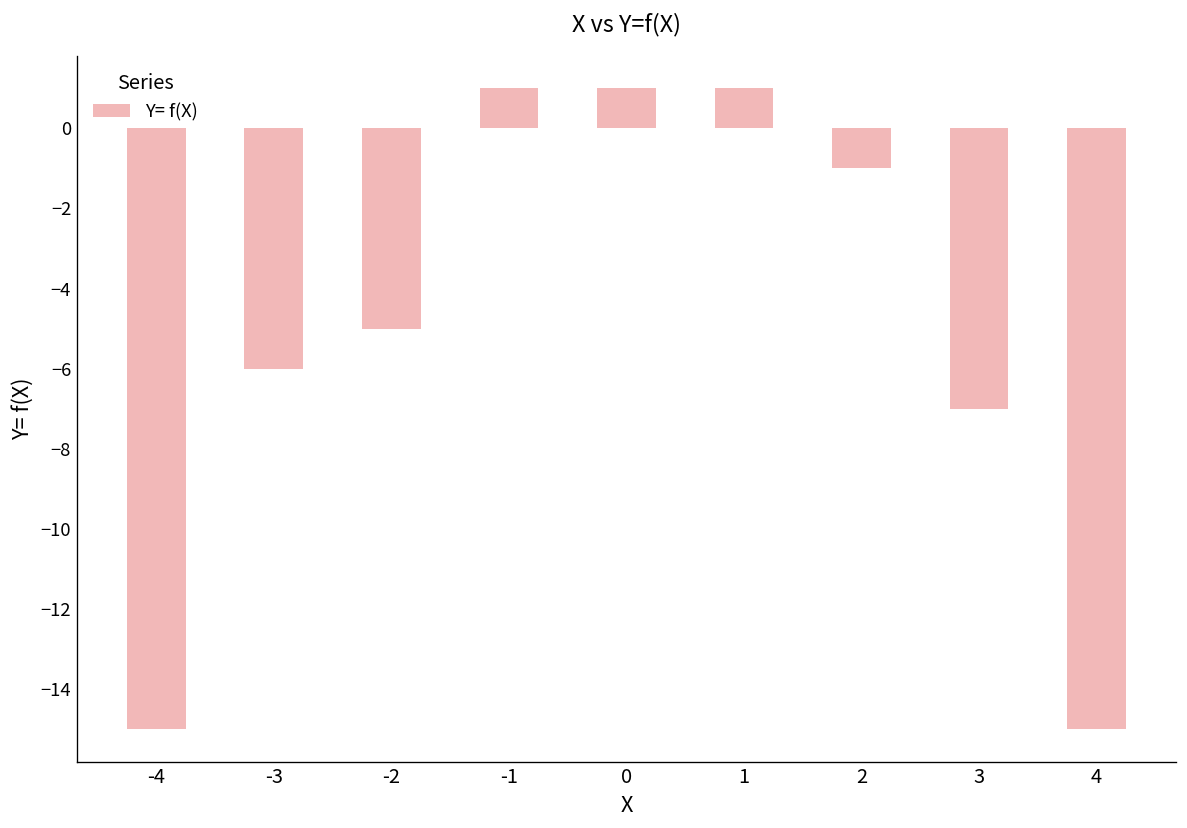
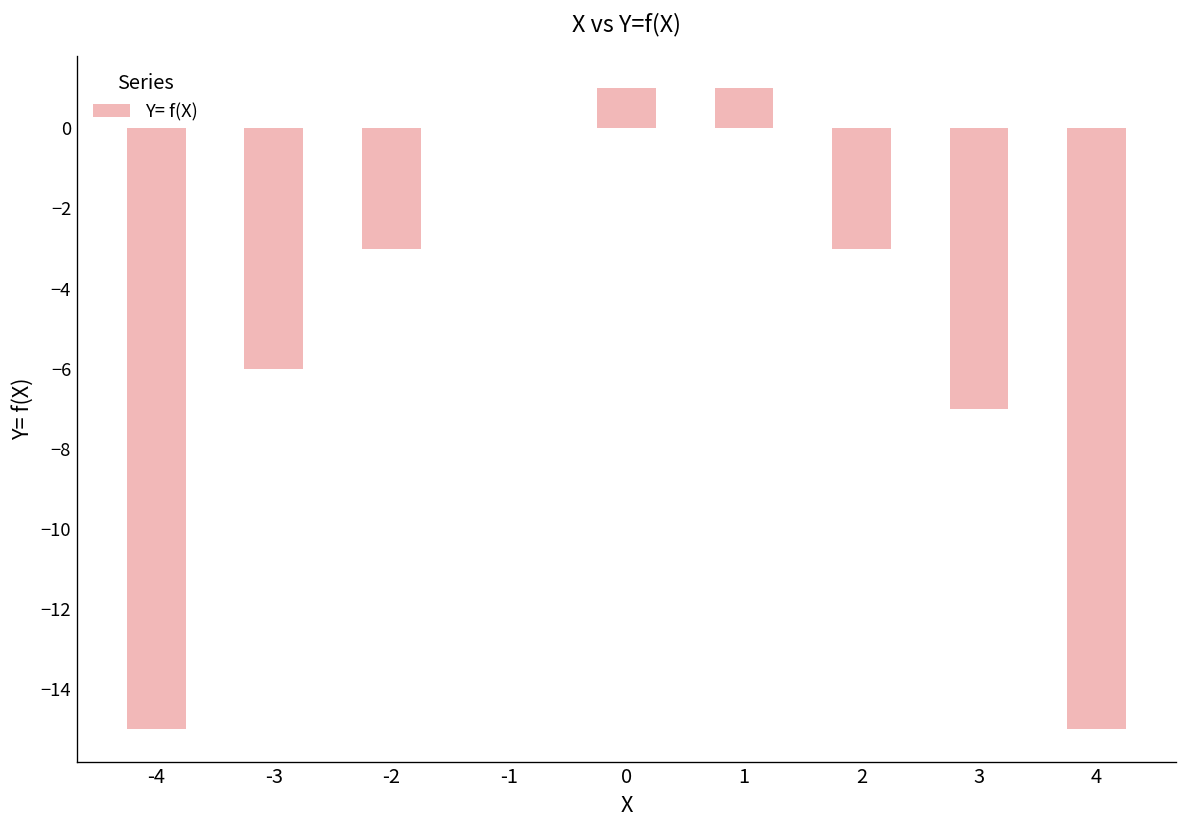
-2: -5 -> -3
-1: 1 -> 0
2: -1 -> -3
